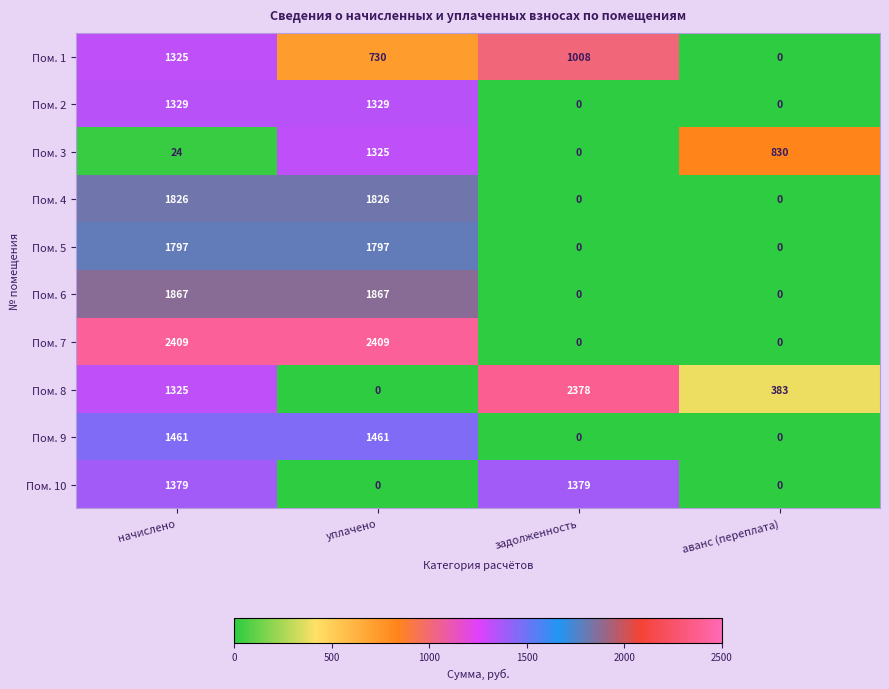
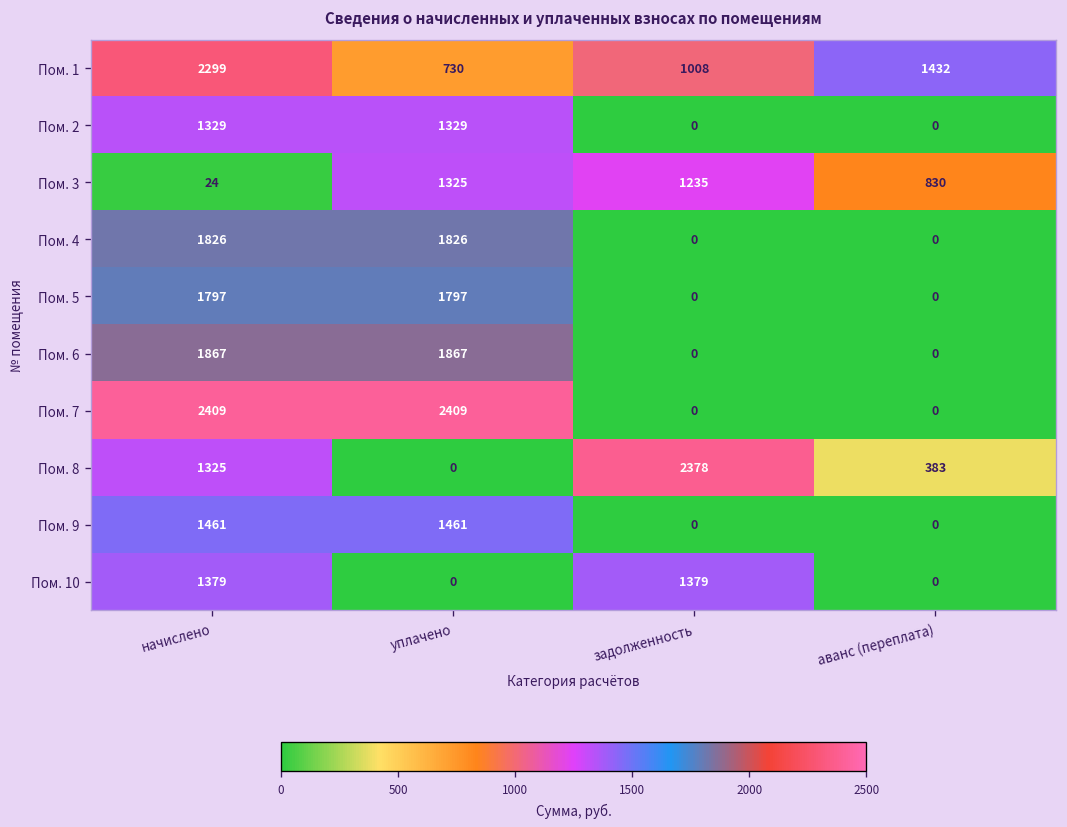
Пом. 1, начислено: 1325 -> 2299
Пом. 1, аванс (переплата): 0 -> 1432
Пом. 3, задолженность: 0 -> 1235
